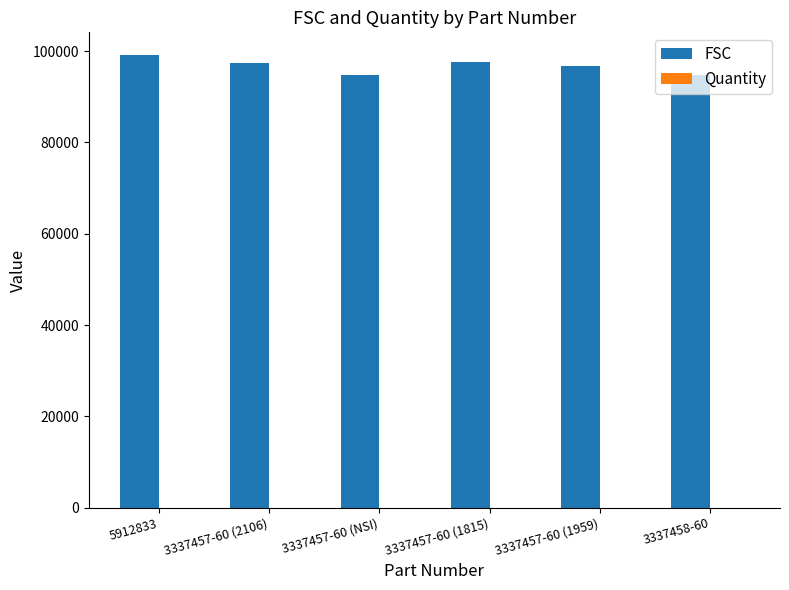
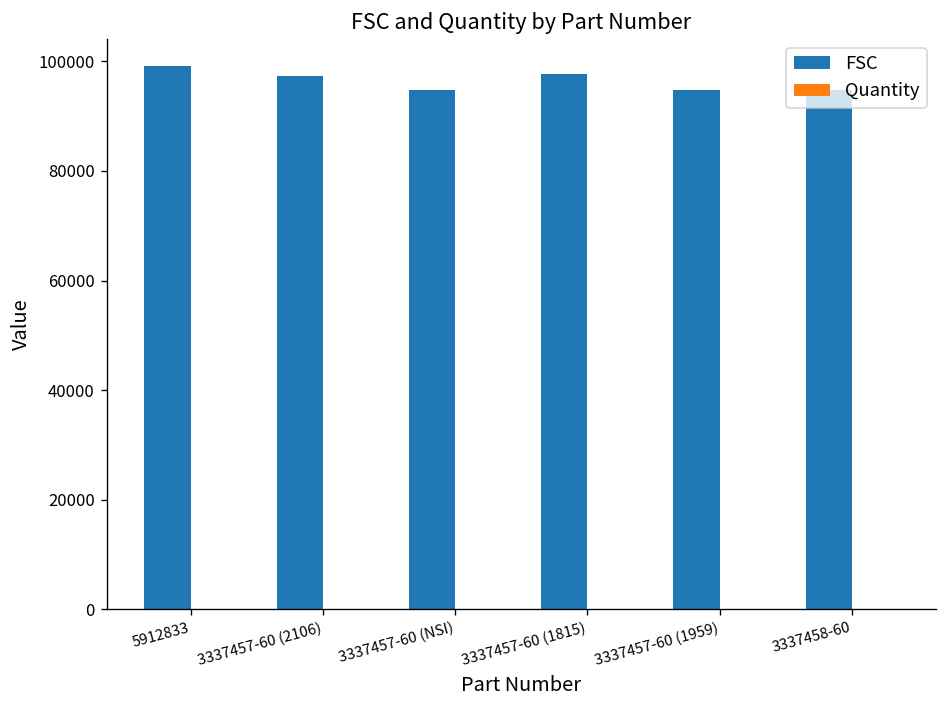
FSC, 3337457-60 (1959): 97000 -> 95000
